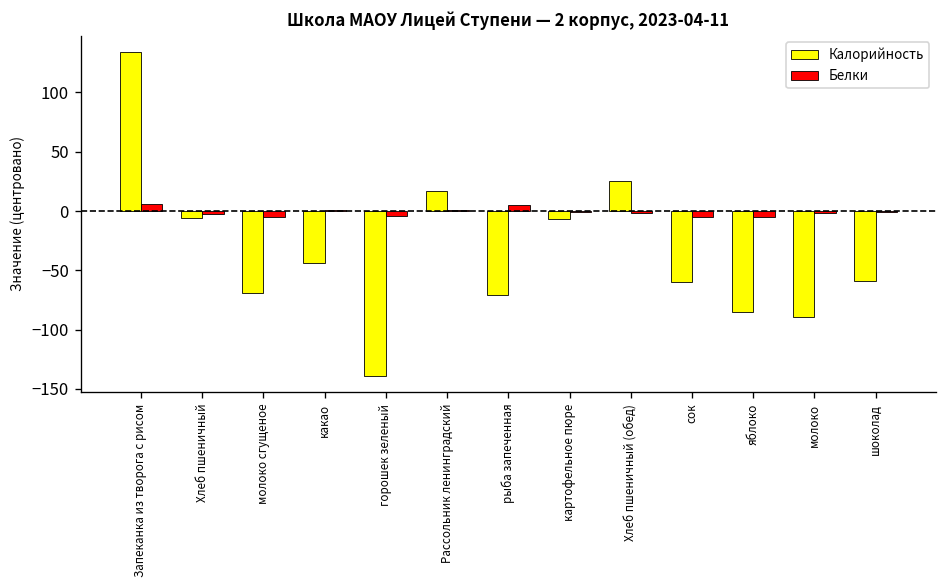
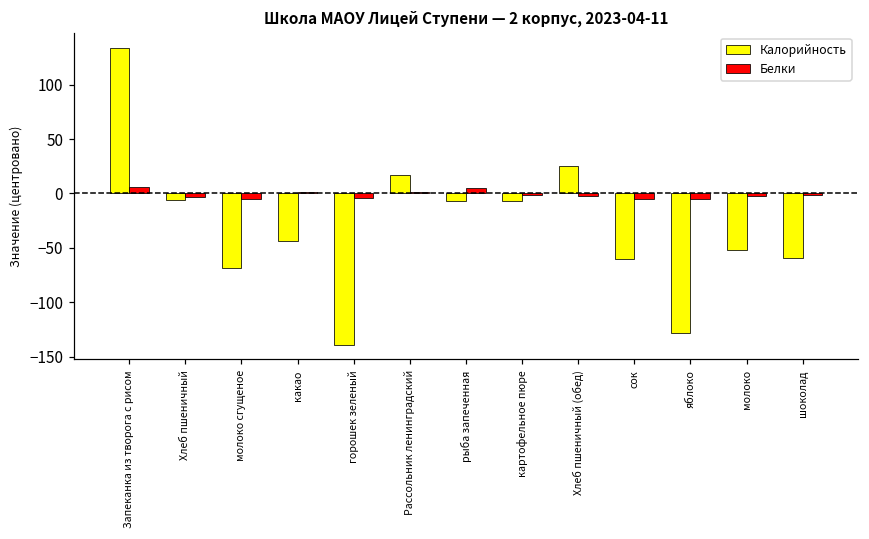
Калорийность, рыба запеченная: -70 -> -10
Калорийность, яблоко: -90 -> -130
Калорийность, молоко: -90 -> -50
